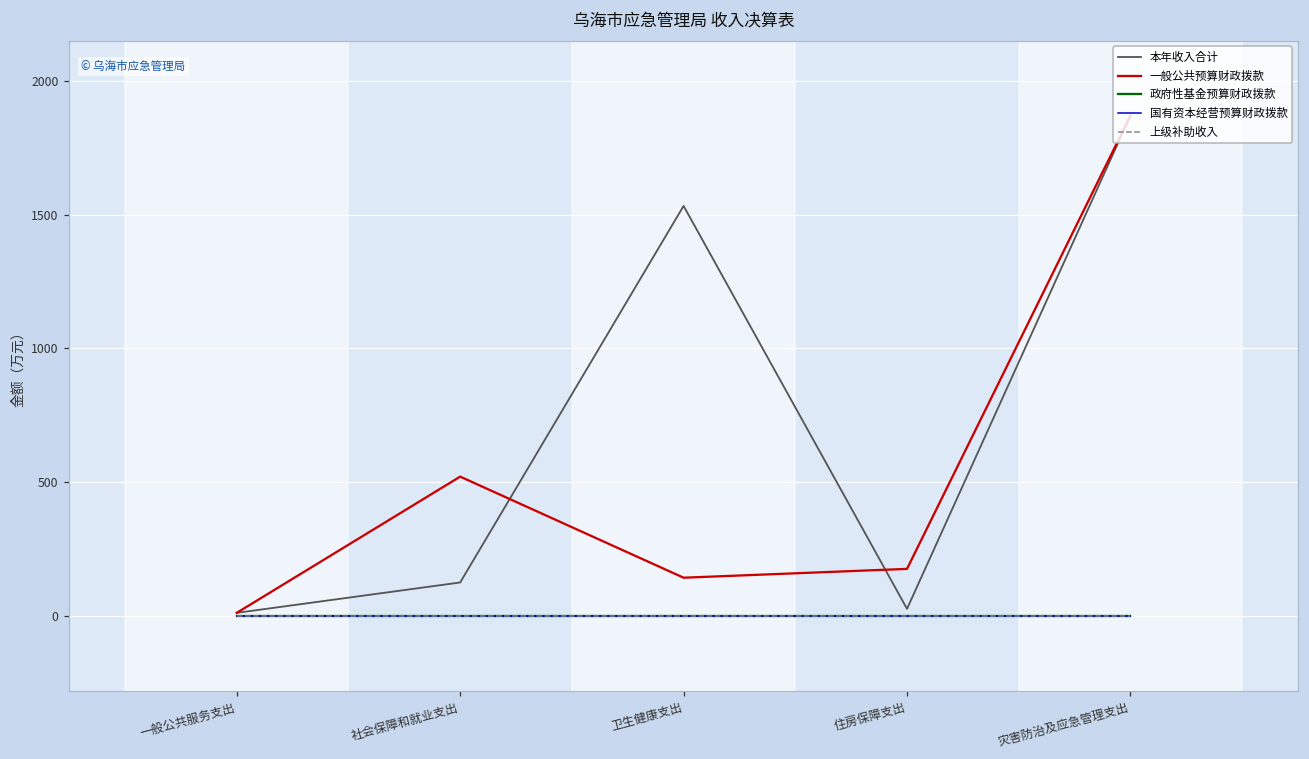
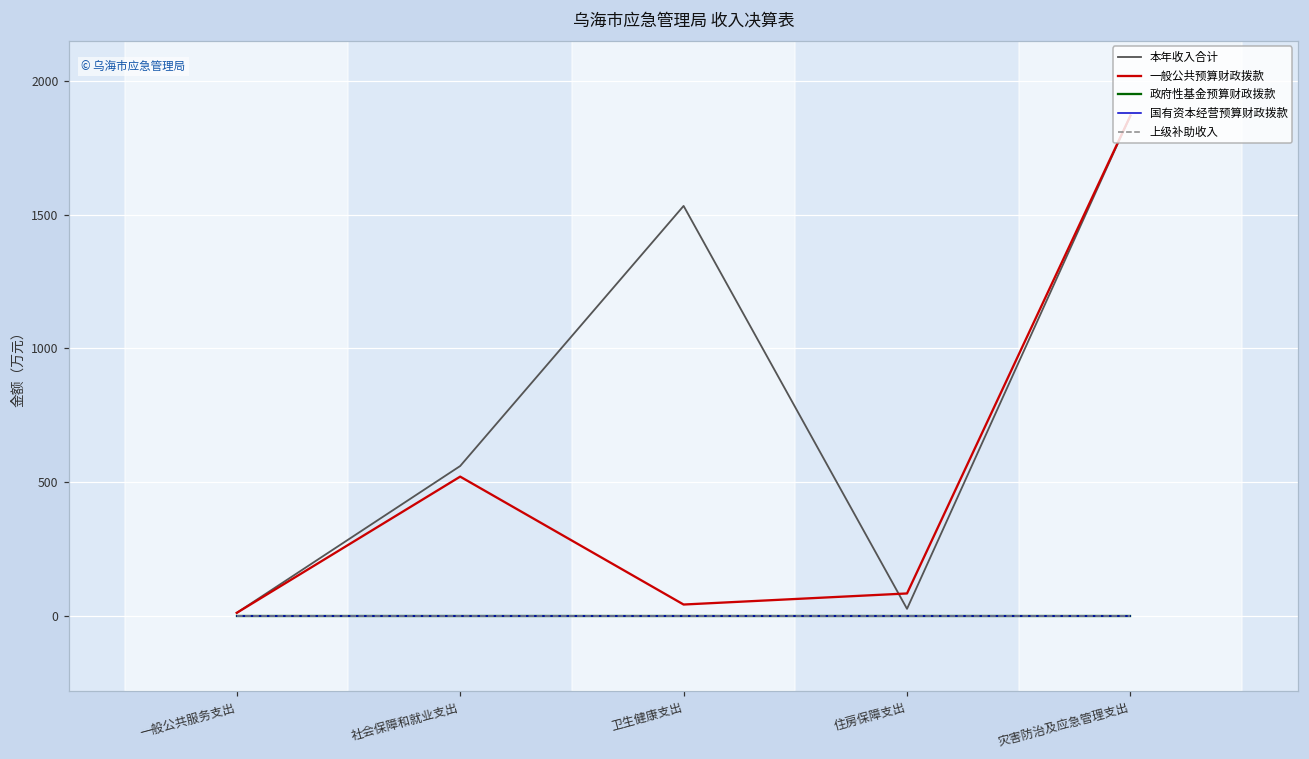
本年收入合计, 社会保障和就业支出: 130 -> 560
一般公共预算财政拨款, 卫生健康支出: 140 -> 40
一般公共预算财政拨款, 住房保障支出: 180 -> 80
